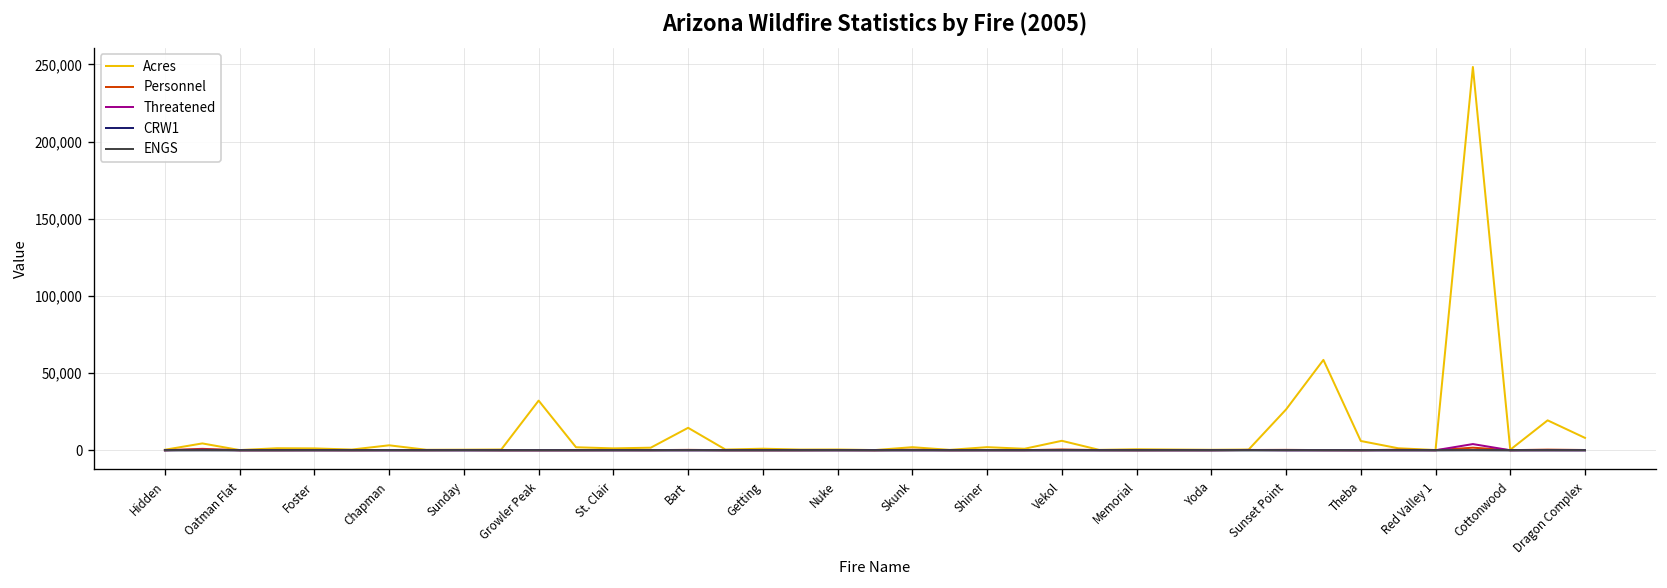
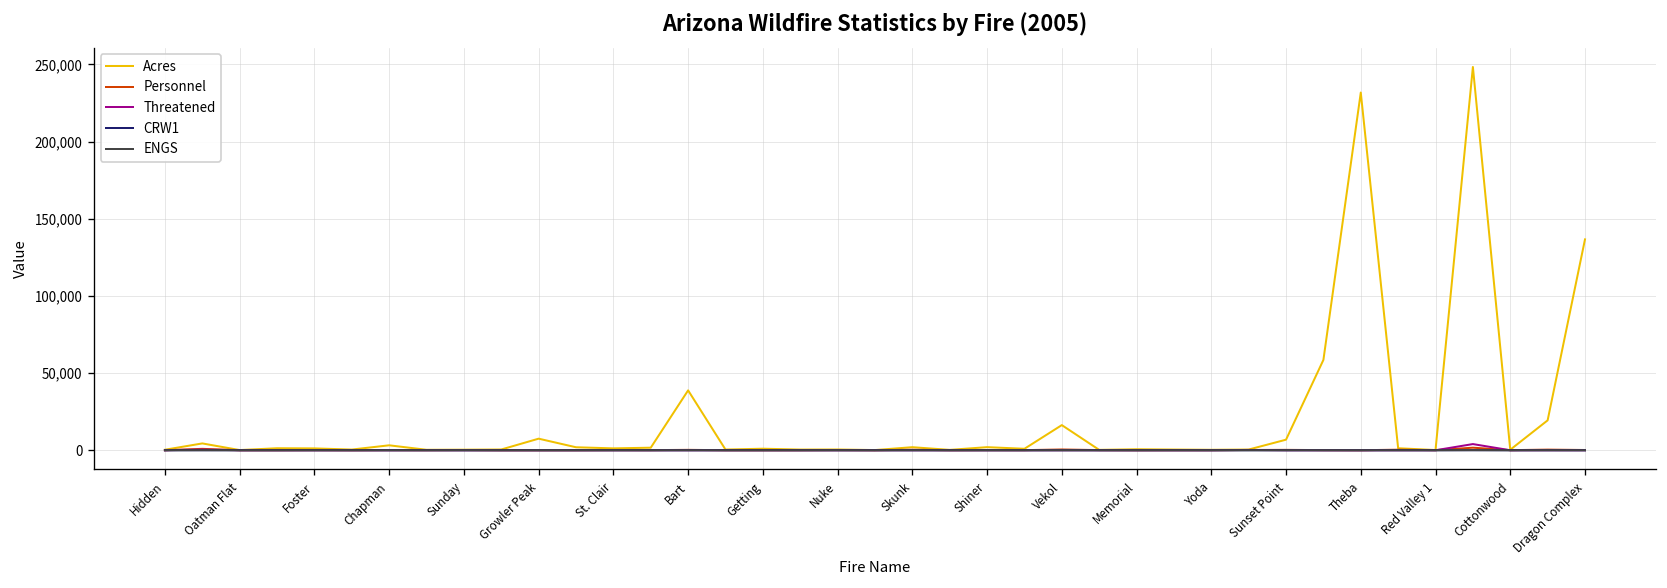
Acres, Growler Peak: 32,000 -> 8,000
Acres, Bart: 15,000 -> 39,000
Acres, Vekol: 6,000 -> 16,000
Acres, Sunset Point: 26,000 -> 7,000
Acres, Theba: 6,000 -> 232,000
Acres, Dragon Complex: 8,000 -> 137,000
